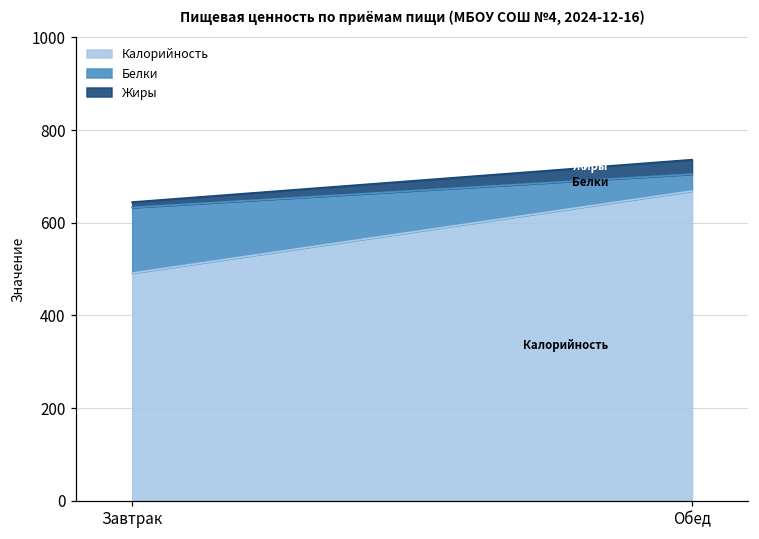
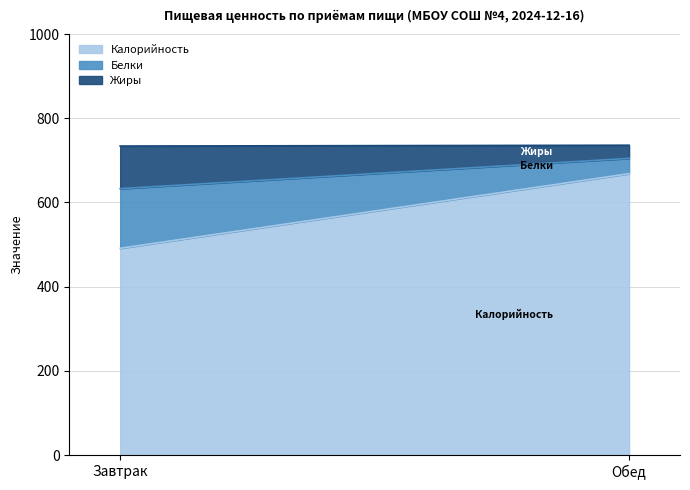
Жиры, Завтрак: 10 -> 100
